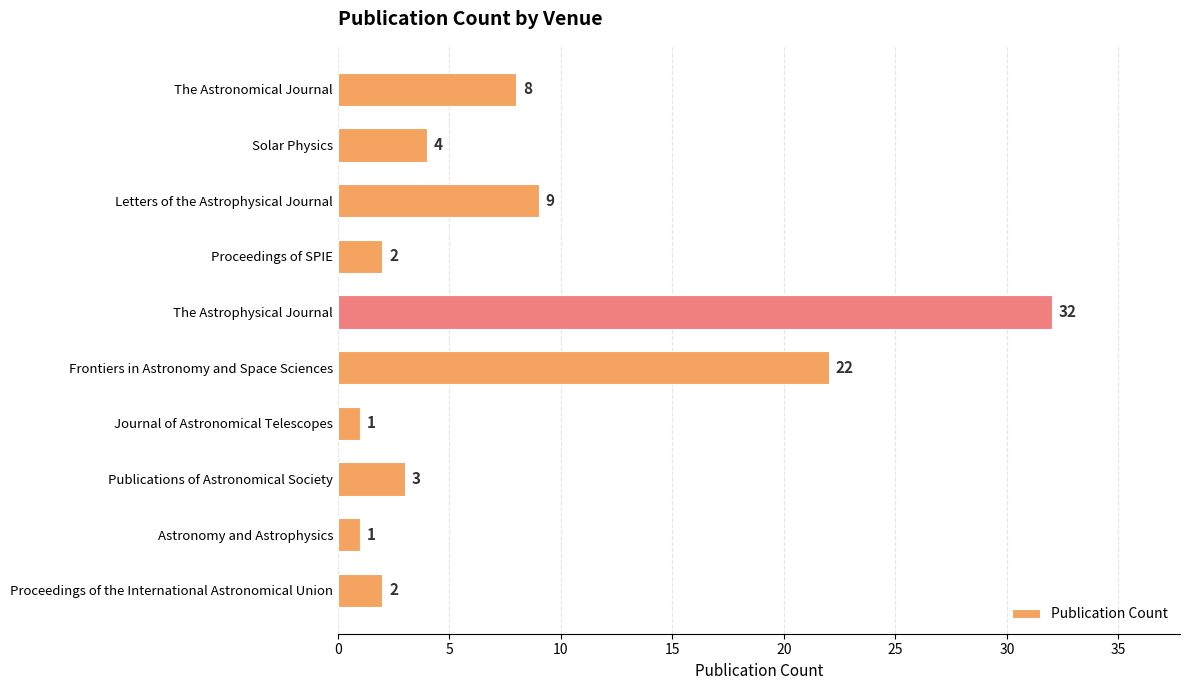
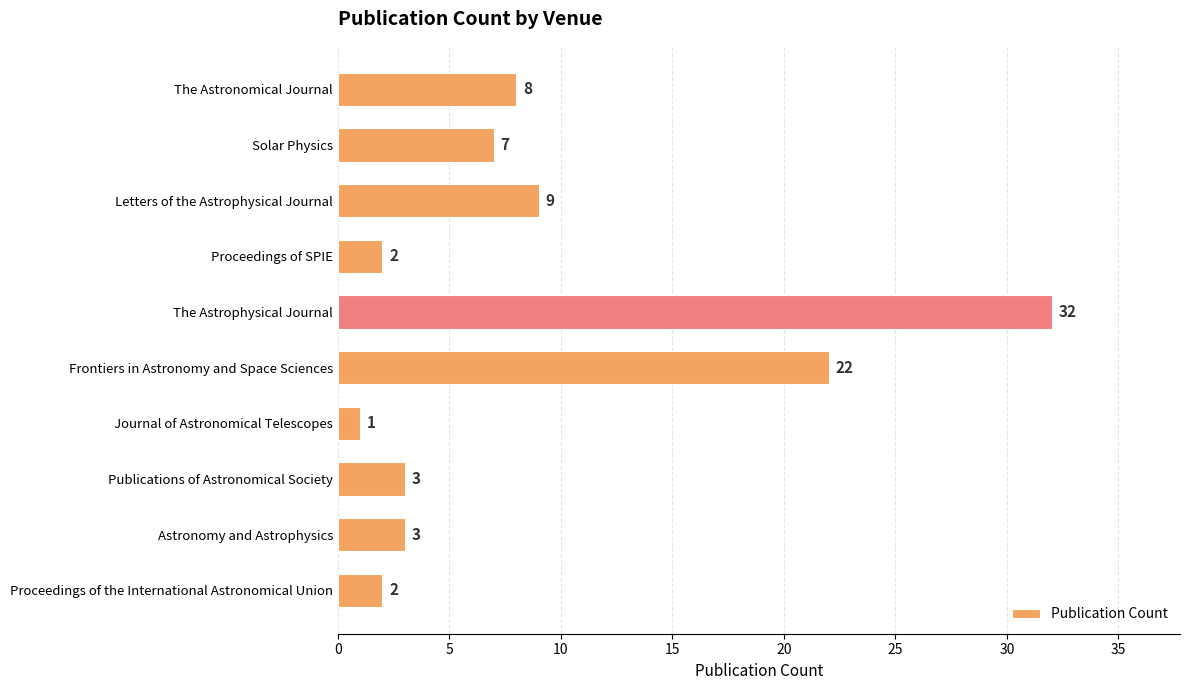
Solar Physics: 4 -> 7
Astronomy and Astrophysics: 1 -> 3
